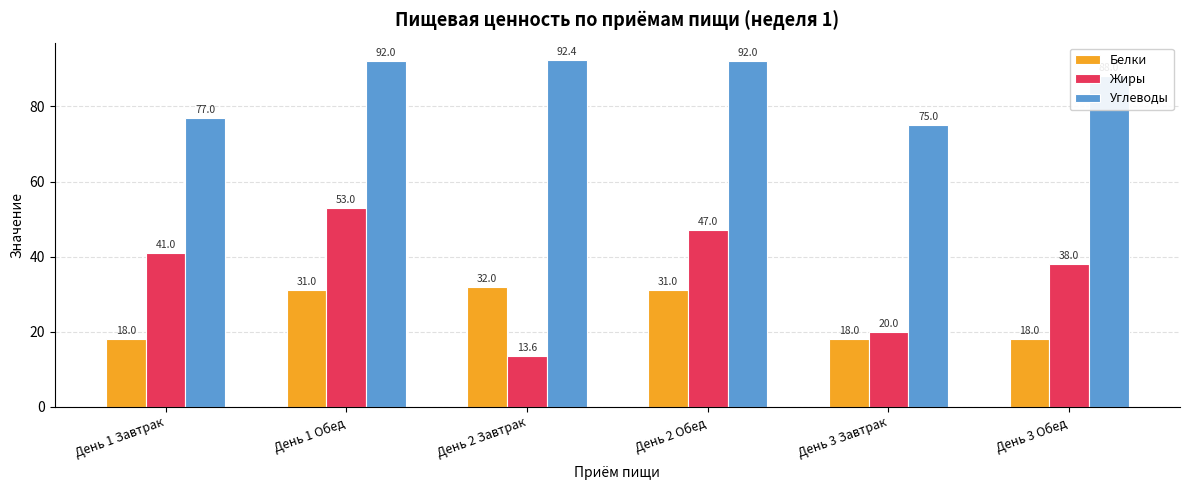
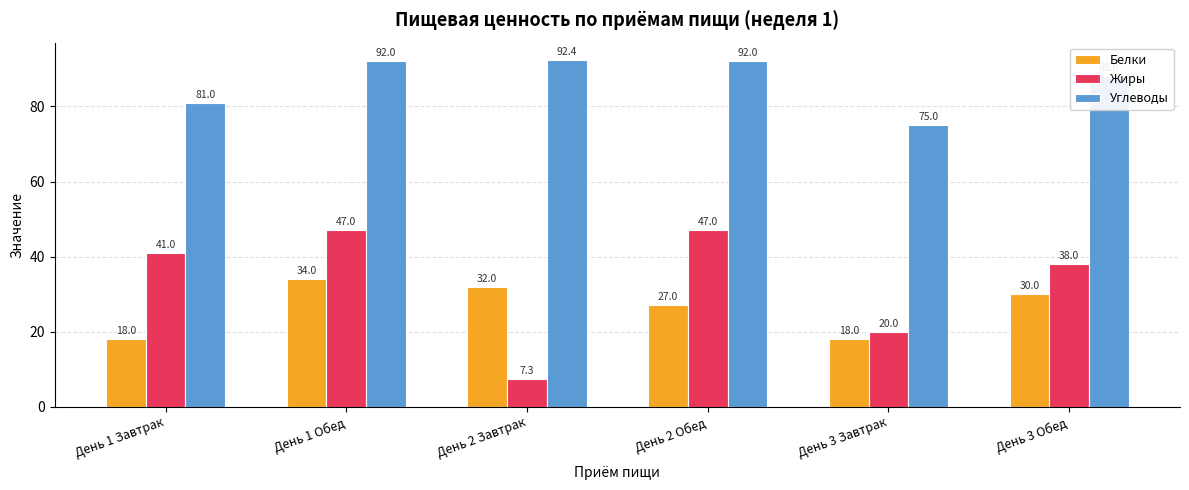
Углеводы, День 1 Завтрак: 77.0 -> 81.0
Белки, День 1 Обед: 31.0 -> 34.0
Жиры, День 1 Обед: 53.0 -> 47.0
Жиры, День 2 Завтрак: 13.6 -> 7.3
Белки, День 2 Обед: 31.0 -> 27.0
Белки, День 3 Обед: 18.0 -> 30.0
